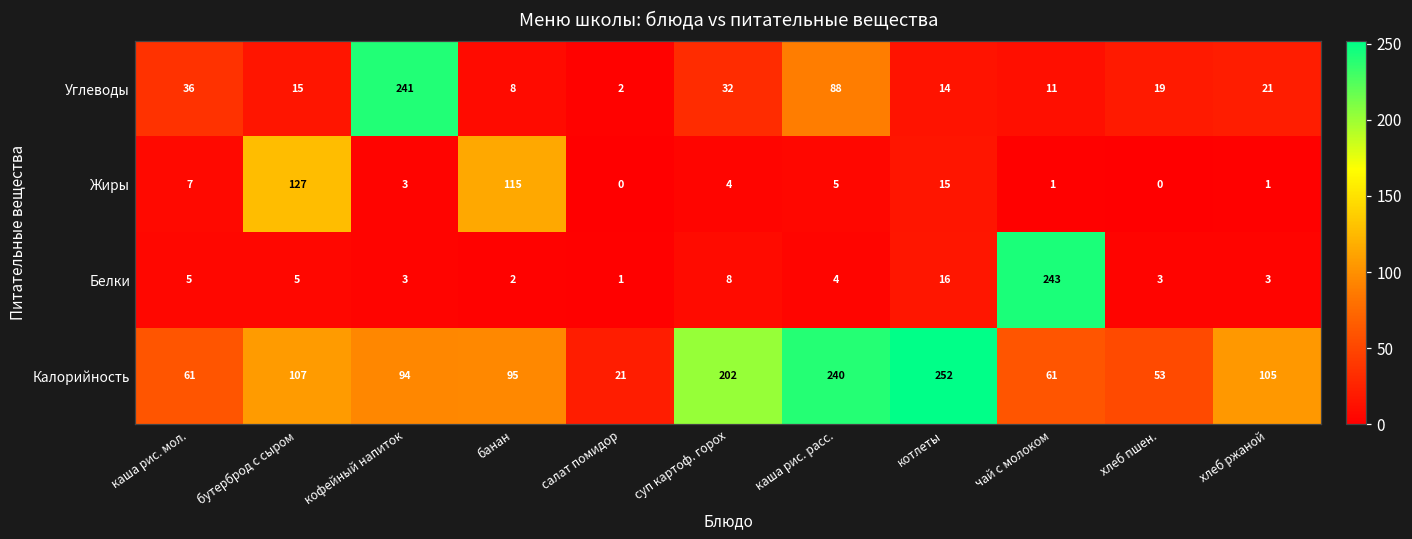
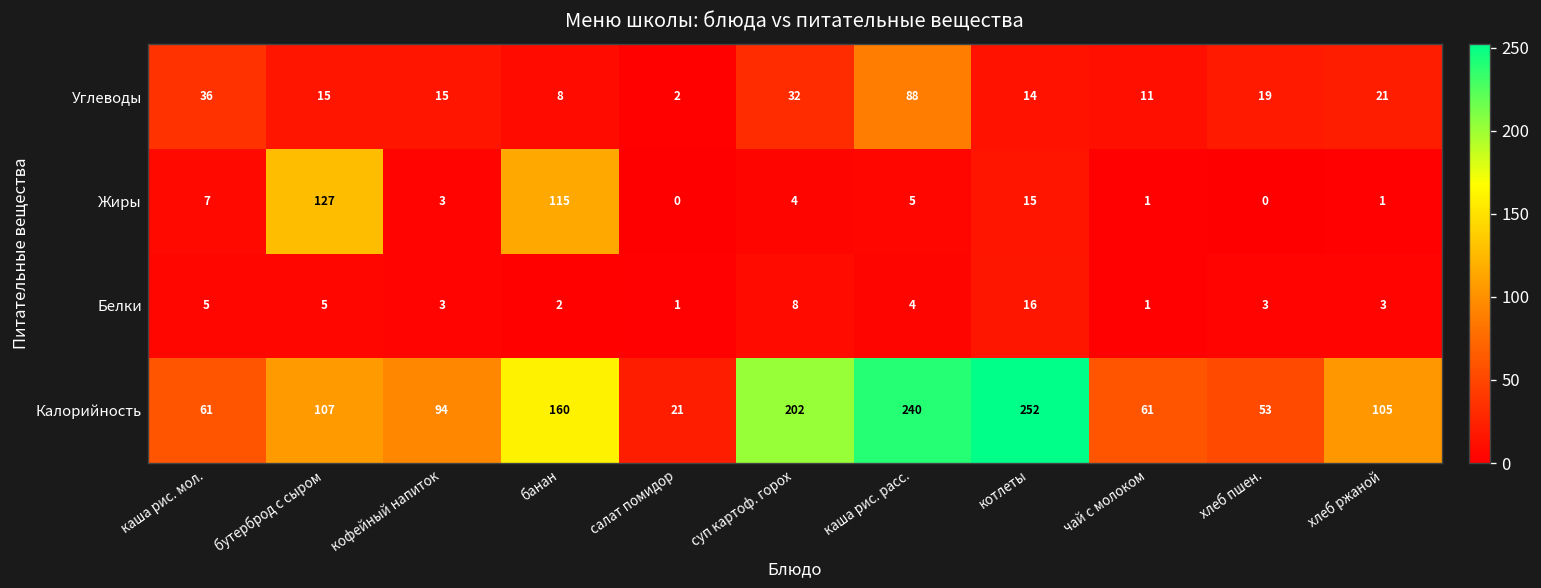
Углеводы, кофейный напиток: 241 -> 15
Белки, чай с молоком: 243 -> 1
Калорийность, банан: 95 -> 160
